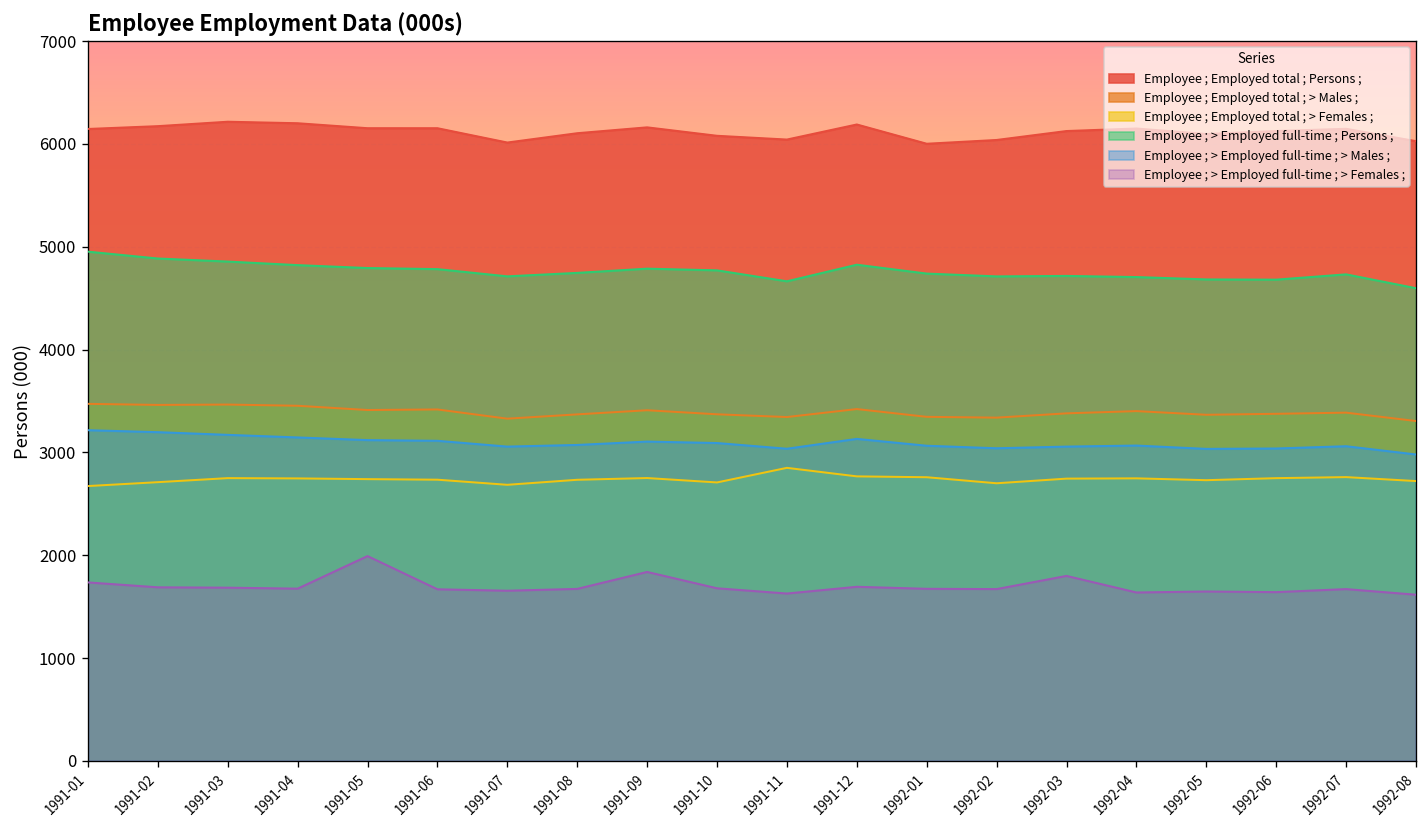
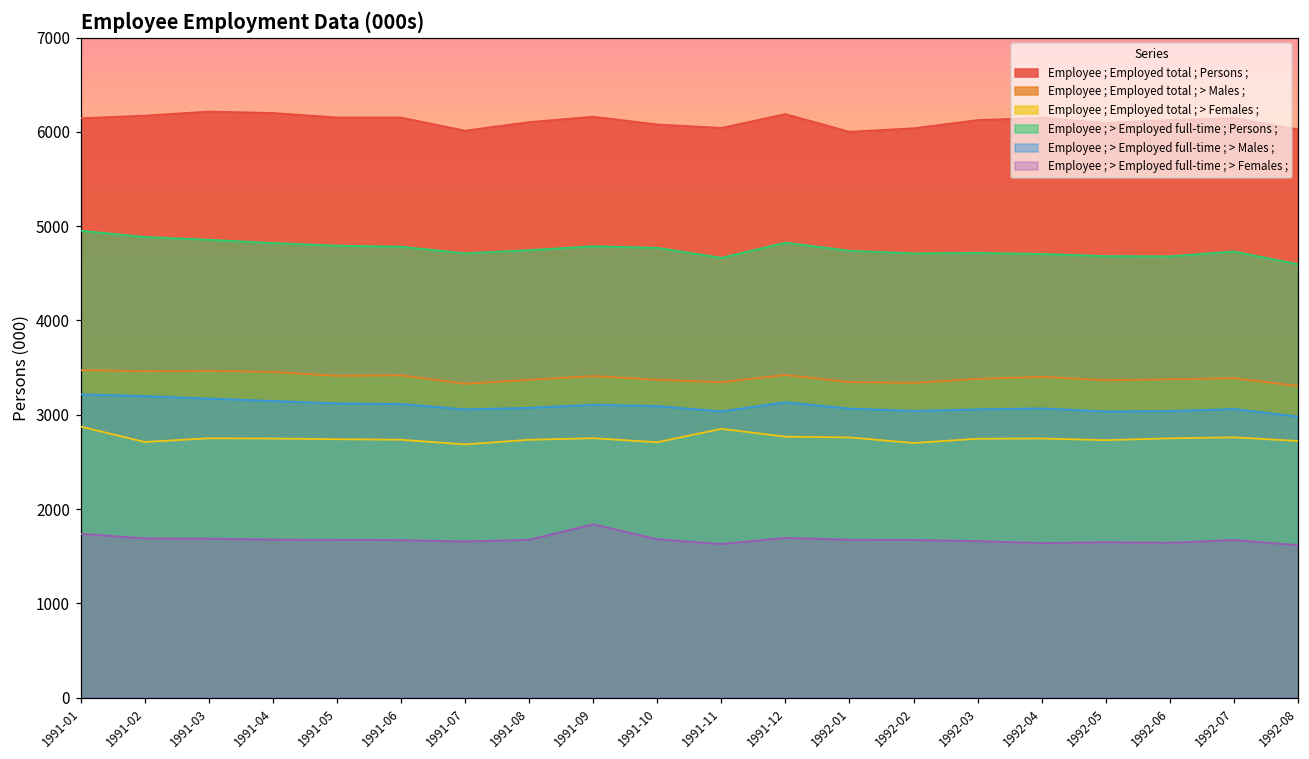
Employee ; Employed total ; > Females ;, 1991-01: 2700 -> 2900
Employee ; > Employed full-time ; > Females ;, 1991-05: 2000 -> 1700
Employee ; > Employed full-time ; > Females ;, 1992-03: 1800 -> 1700
